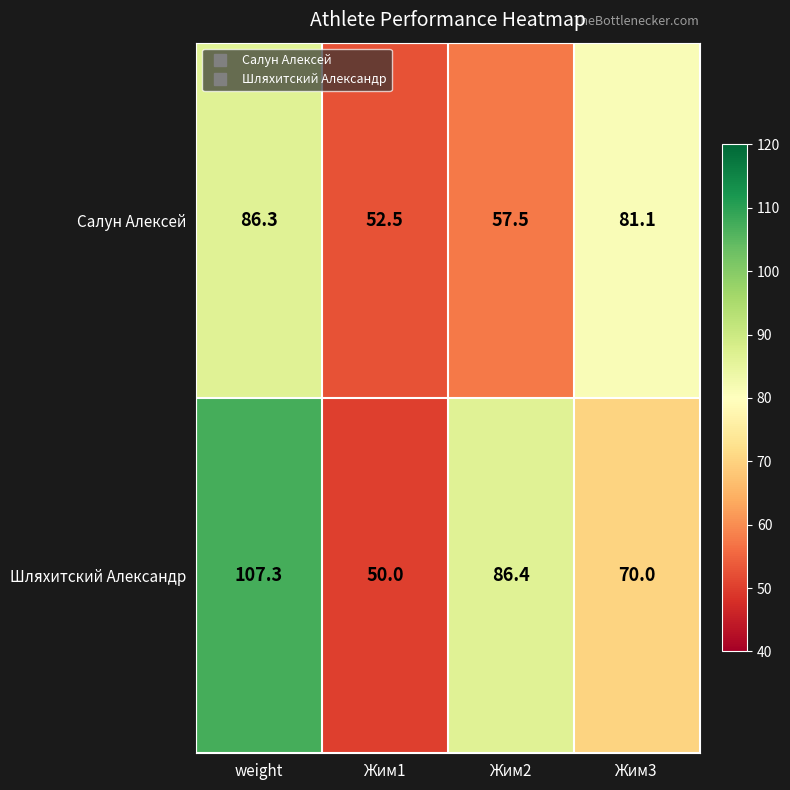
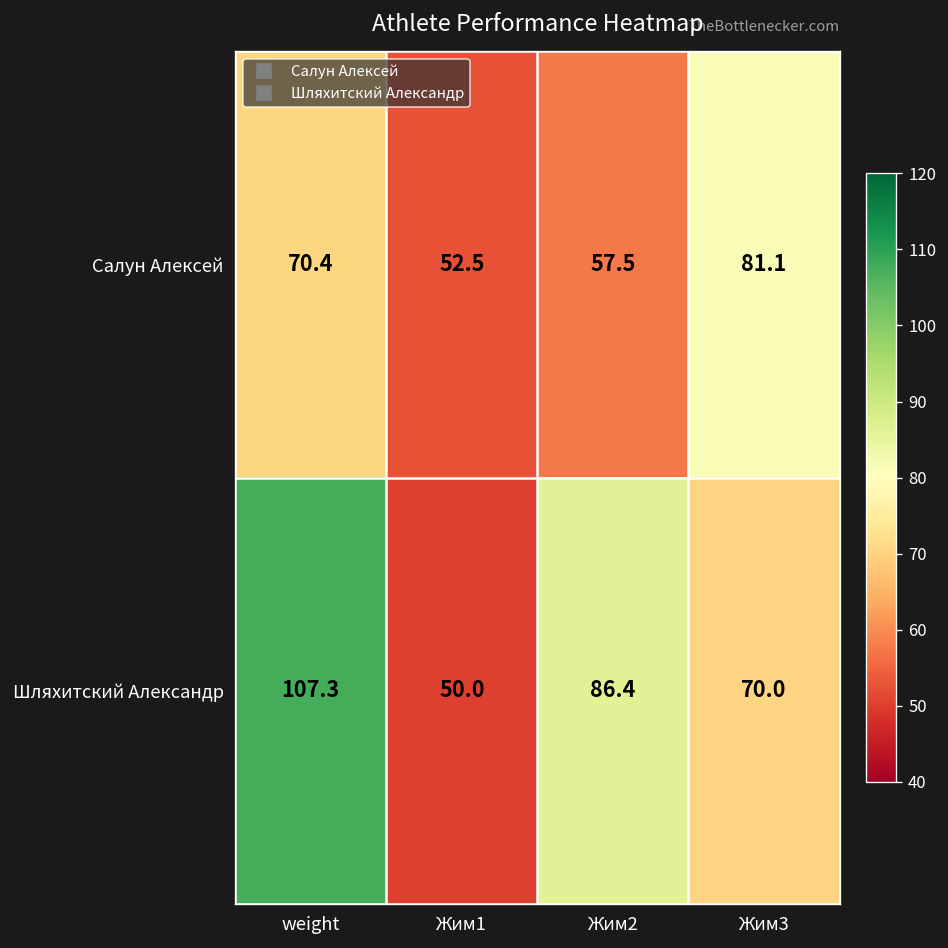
Салун Алексей, weight: 86.3 -> 70.4
